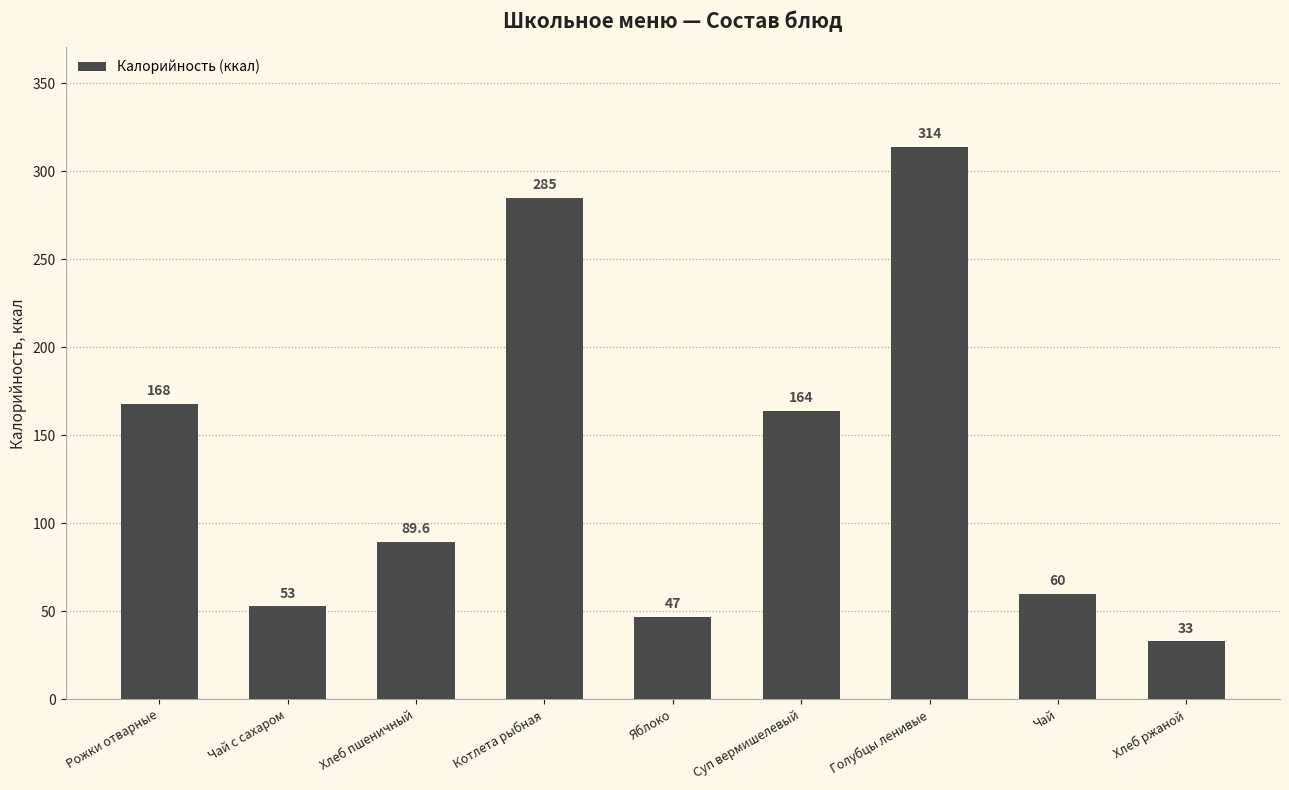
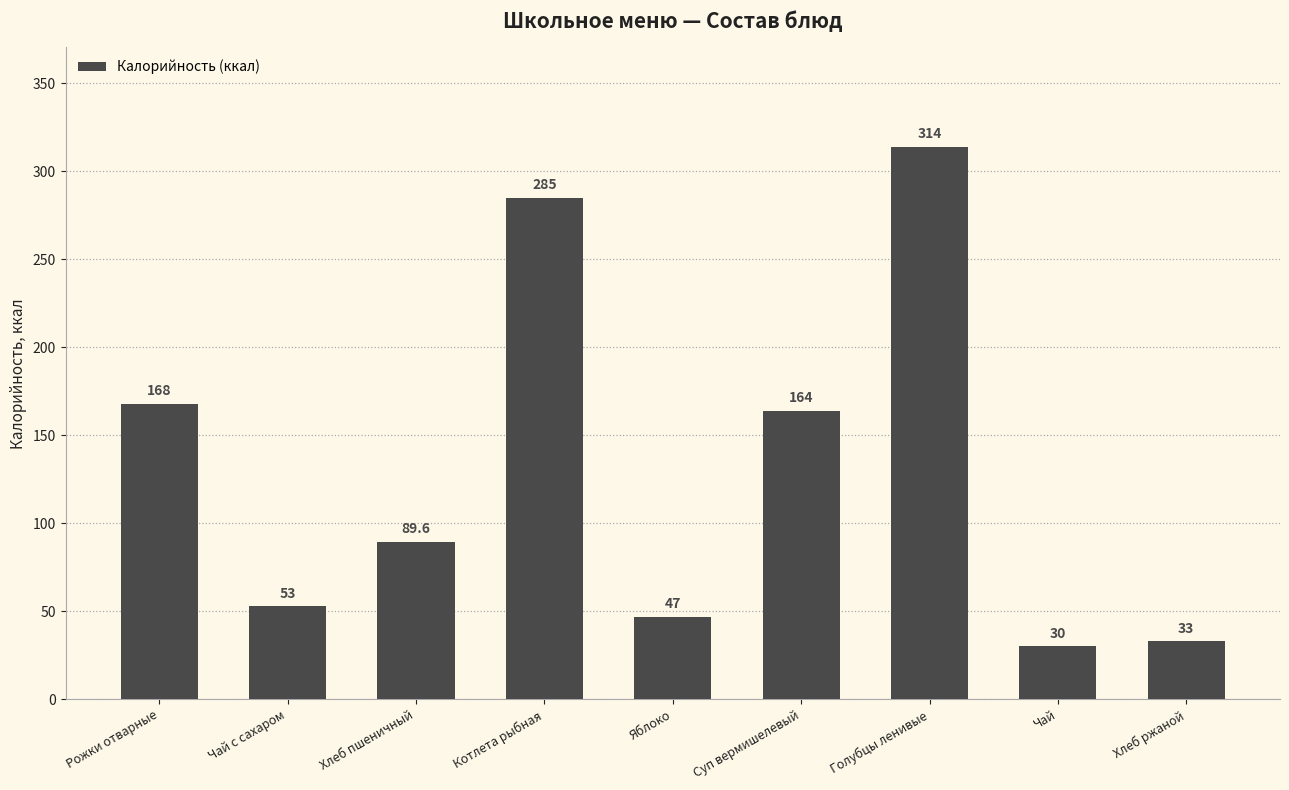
Чай: 60 -> 30
